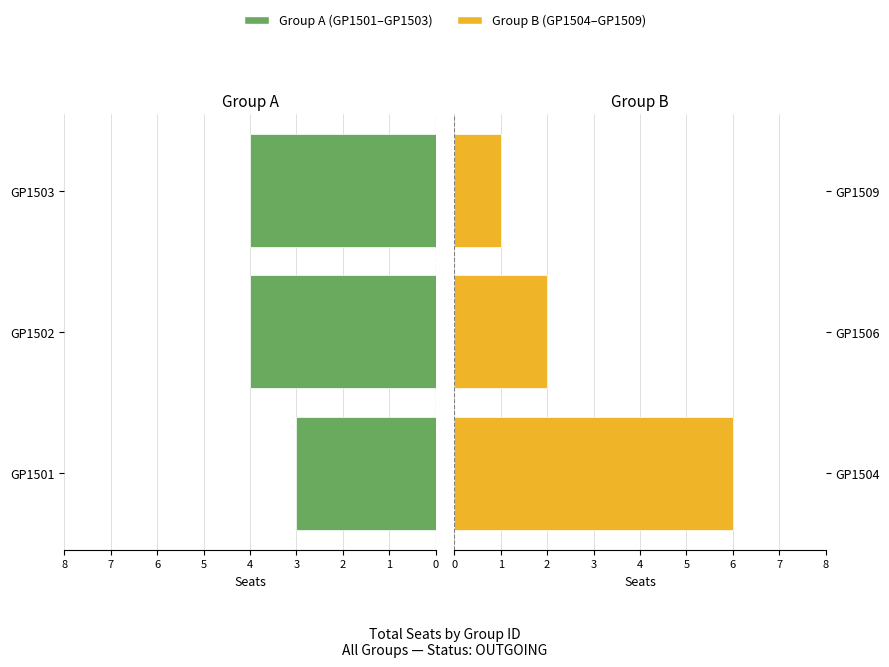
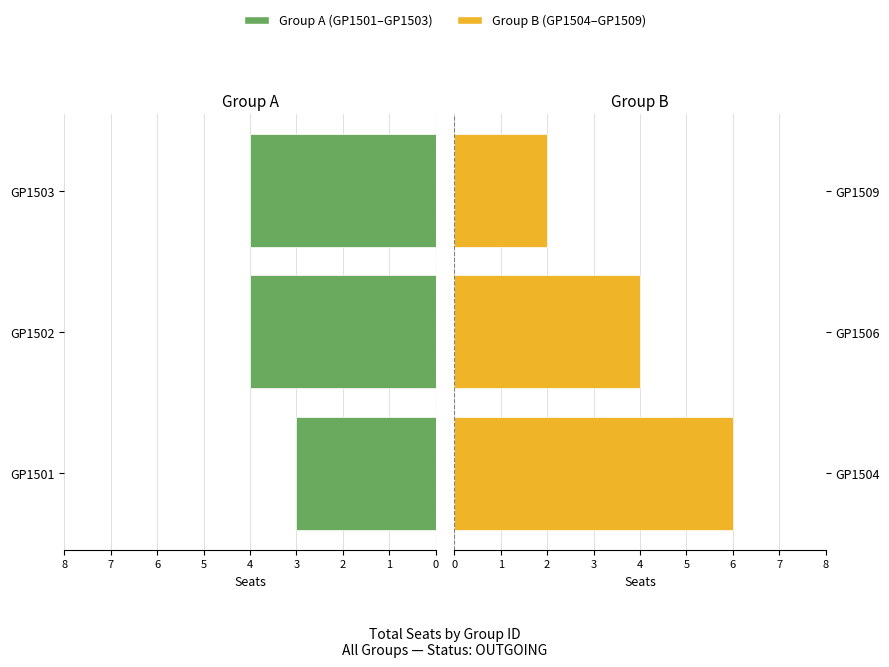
Group B, GP1509: 1 -> 2
Group B, GP1506: 2 -> 4
